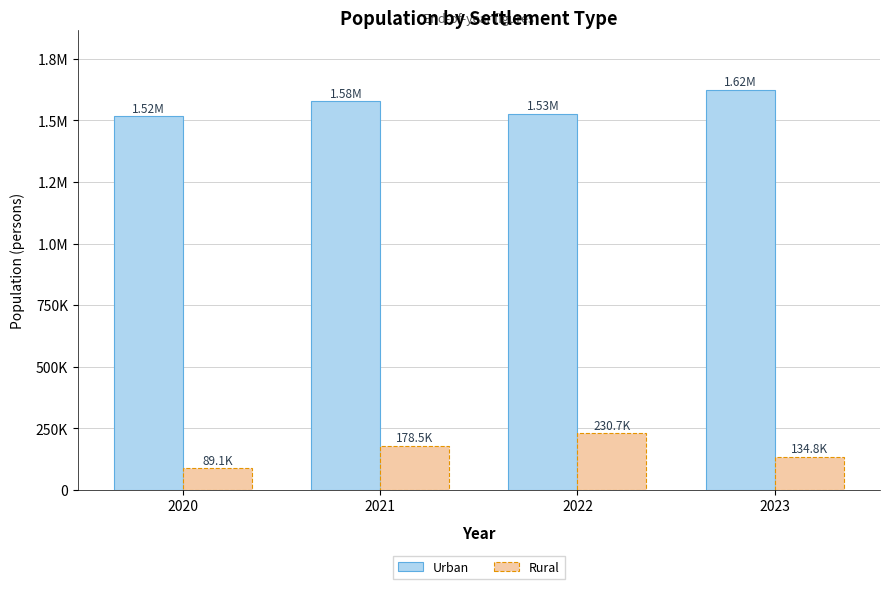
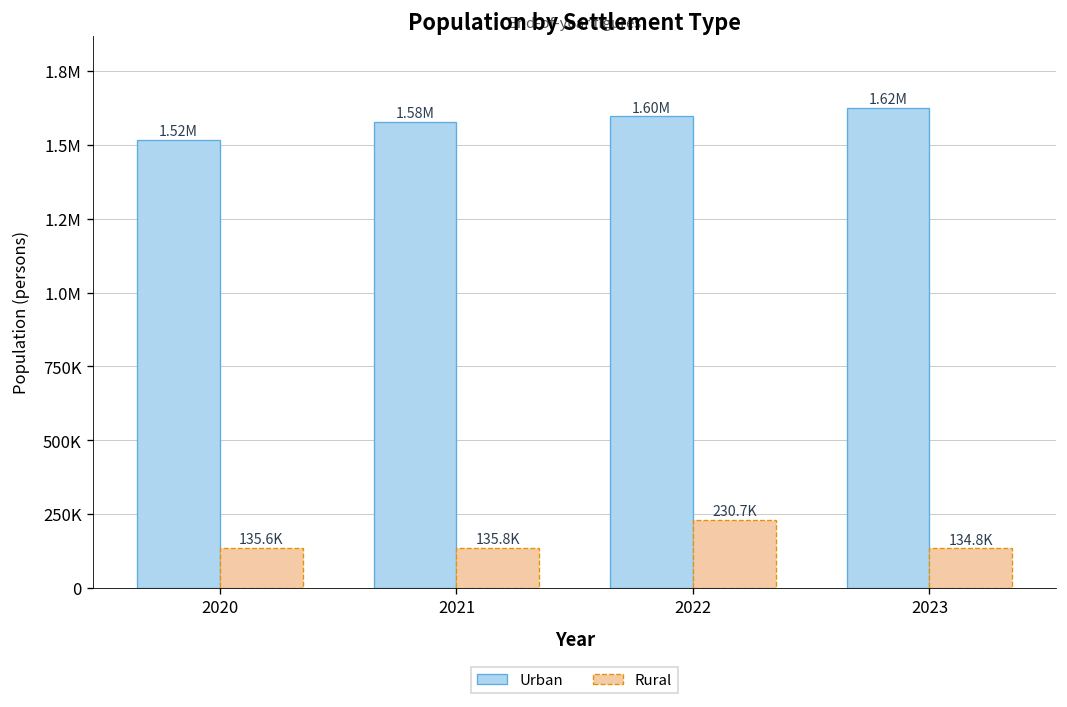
Rural, 2020: 89.1K -> 135.6K
Rural, 2021: 178.5K -> 135.8K
Urban, 2022: 1.53M -> 1.60M
